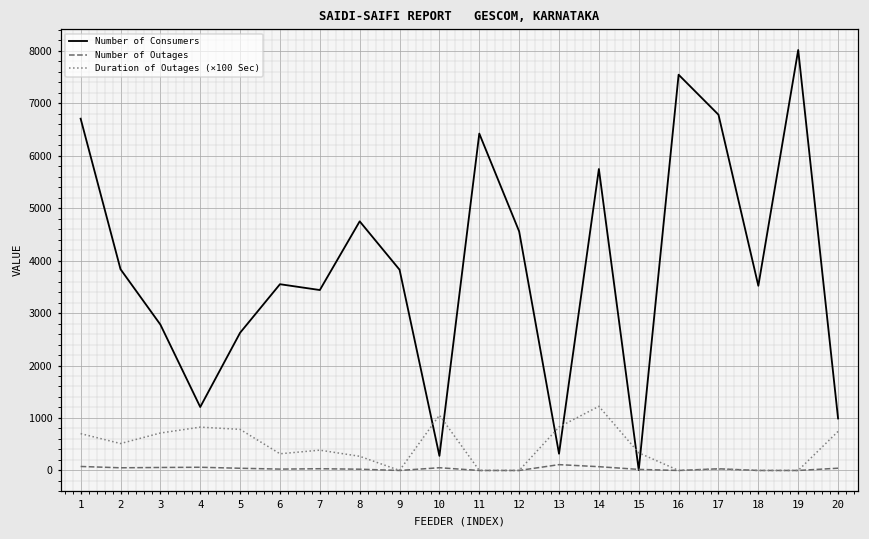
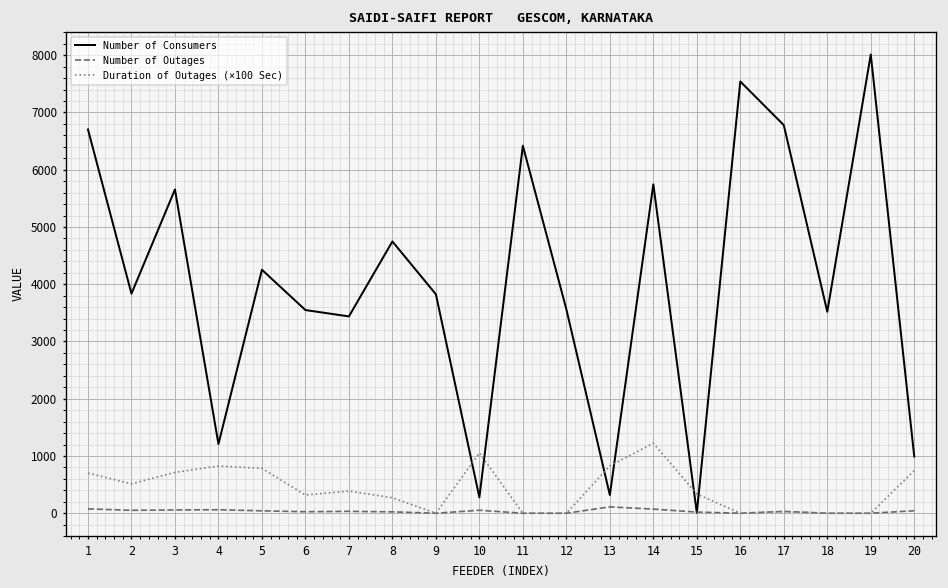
Number of Consumers, 3: 2800 -> 5700
Number of Consumers, 5: 2600 -> 4300
Number of Consumers, 12: 4600 -> 3600
